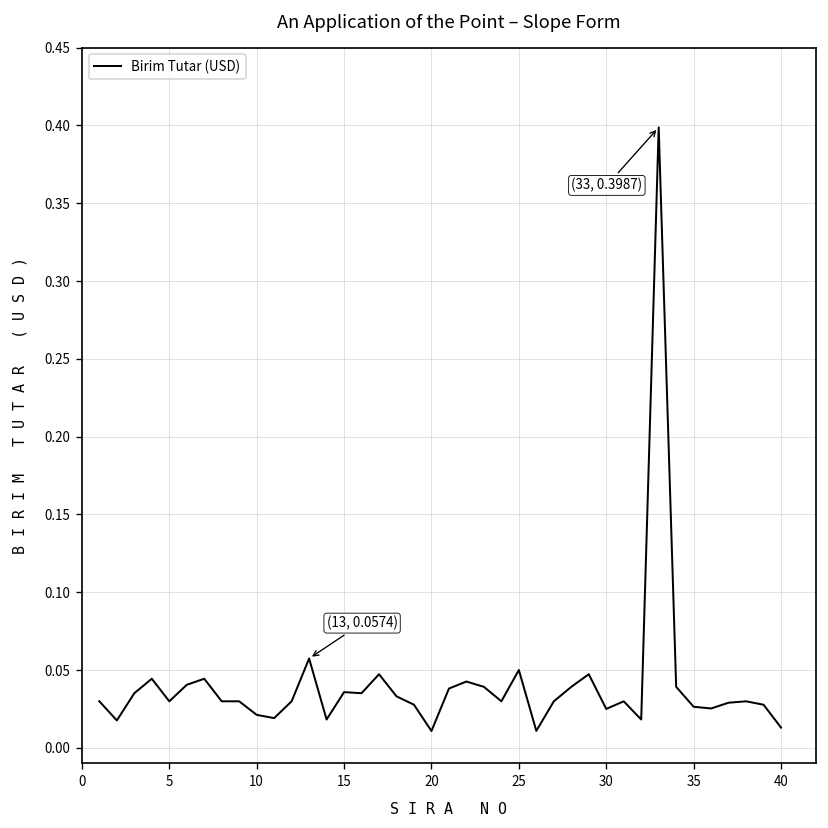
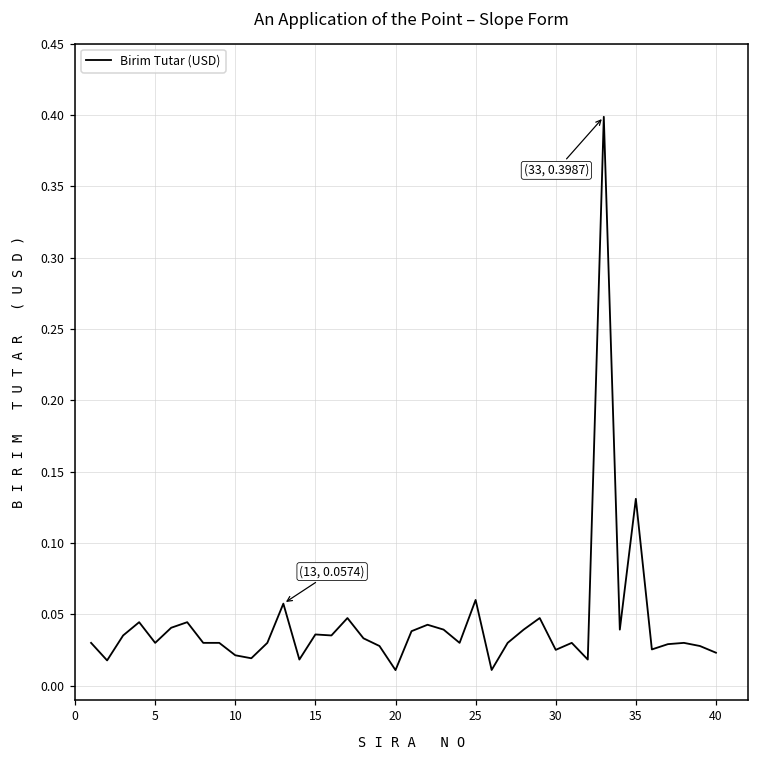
25: 0.05 -> 0.06
35: 0.026 -> 0.131
40: 0.013 -> 0.023
